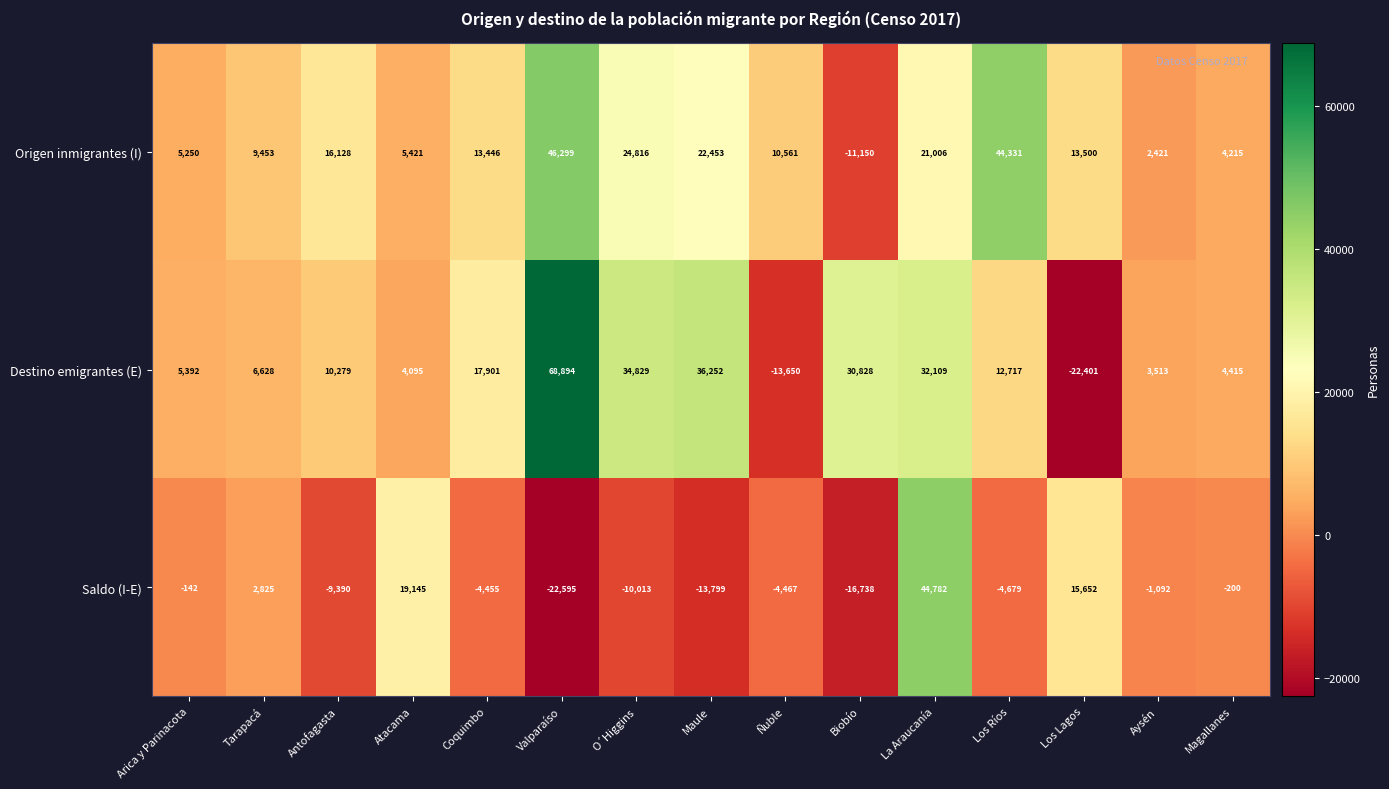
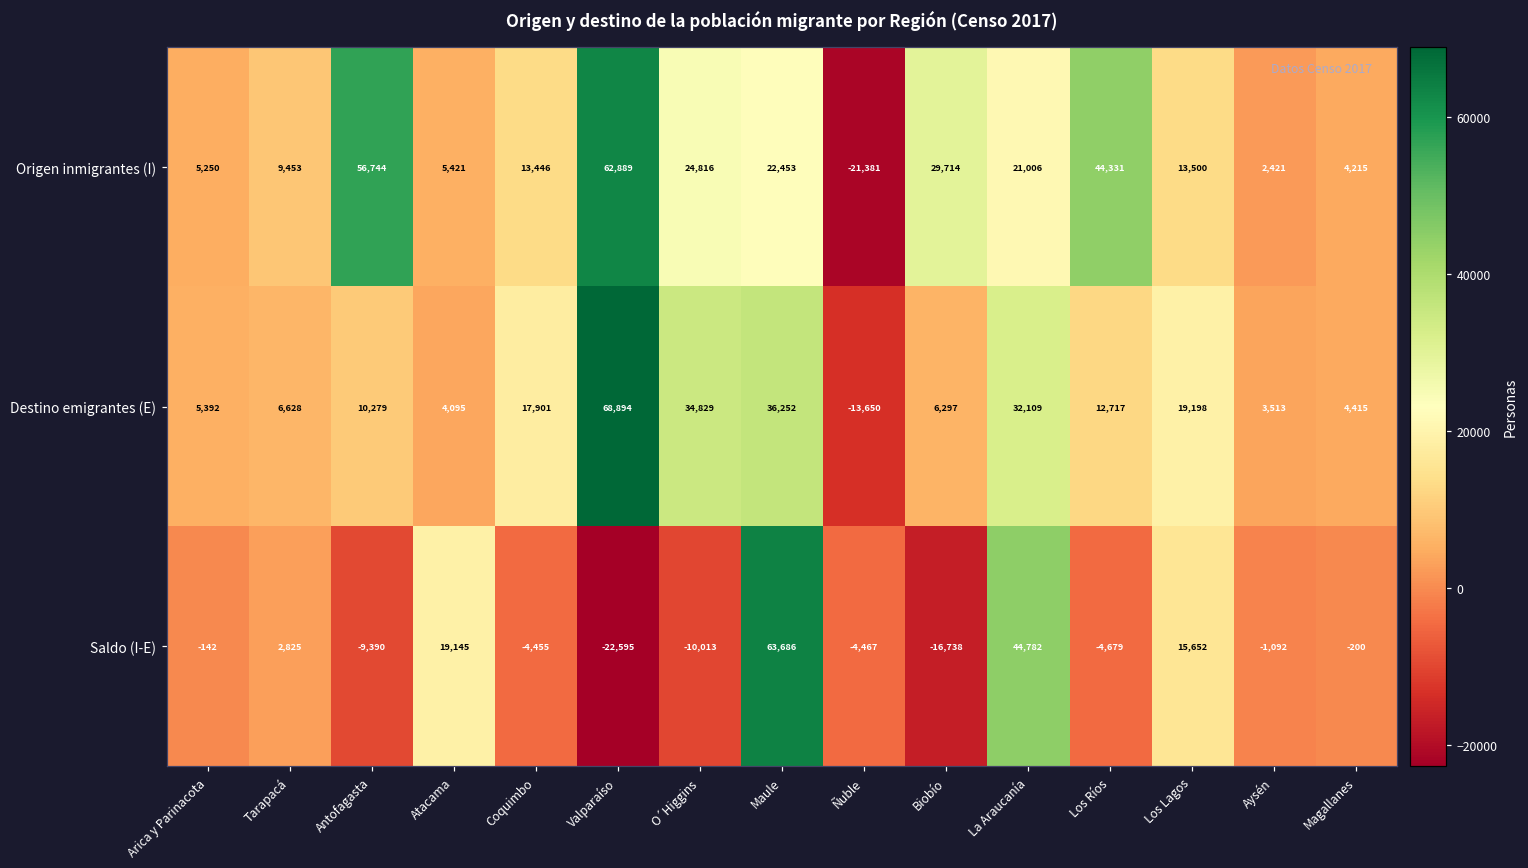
Origen inmigrantes (I), Antofagasta: 16,128 -> 56,744
Origen inmigrantes (I), Valparaíso: 46,299 -> 62,889
Origen inmigrantes (I), Ñuble: 10,561 -> -21,381
Origen inmigrantes (I), Biobío: -11,150 -> 29,714
Destino emigrantes (E), Biobío: 30,828 -> 6,297
Destino emigrantes (E), Los Lagos: -22,401 -> 19,198
Saldo (I-E), Maule: -13,799 -> 63,686
